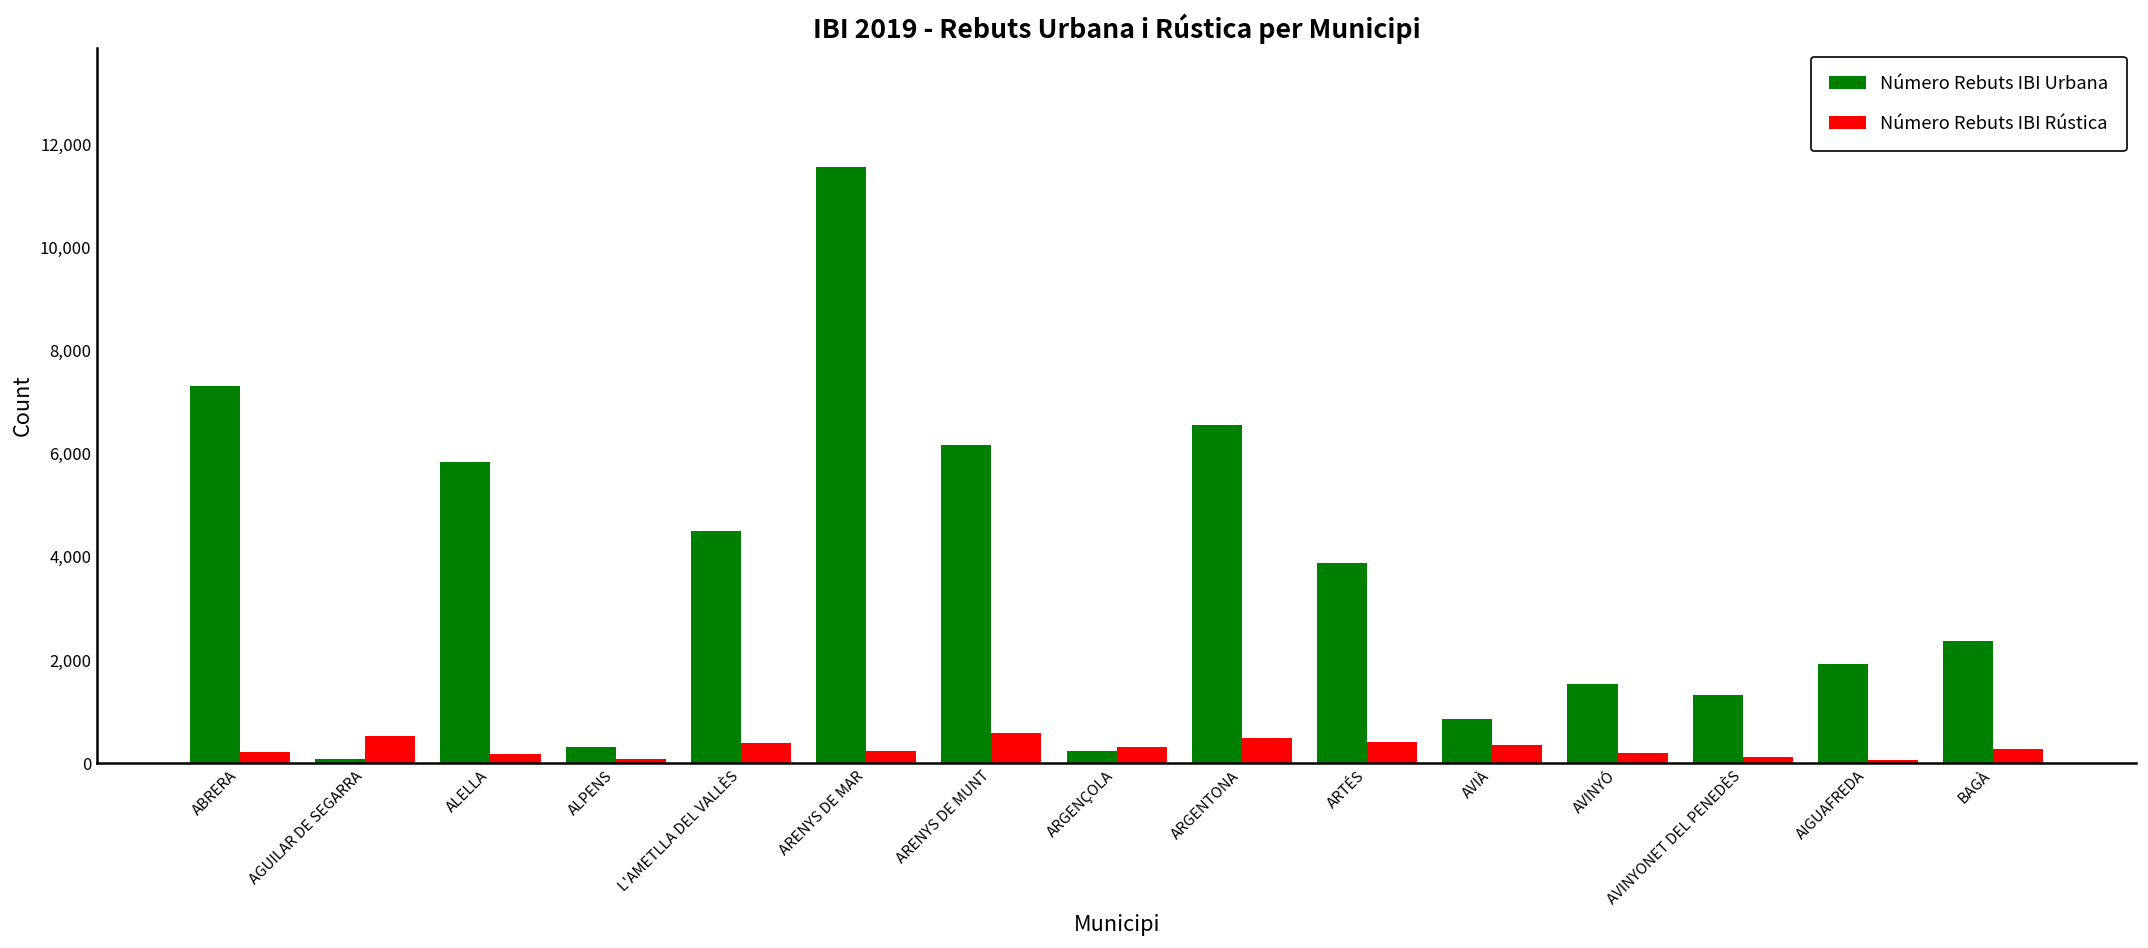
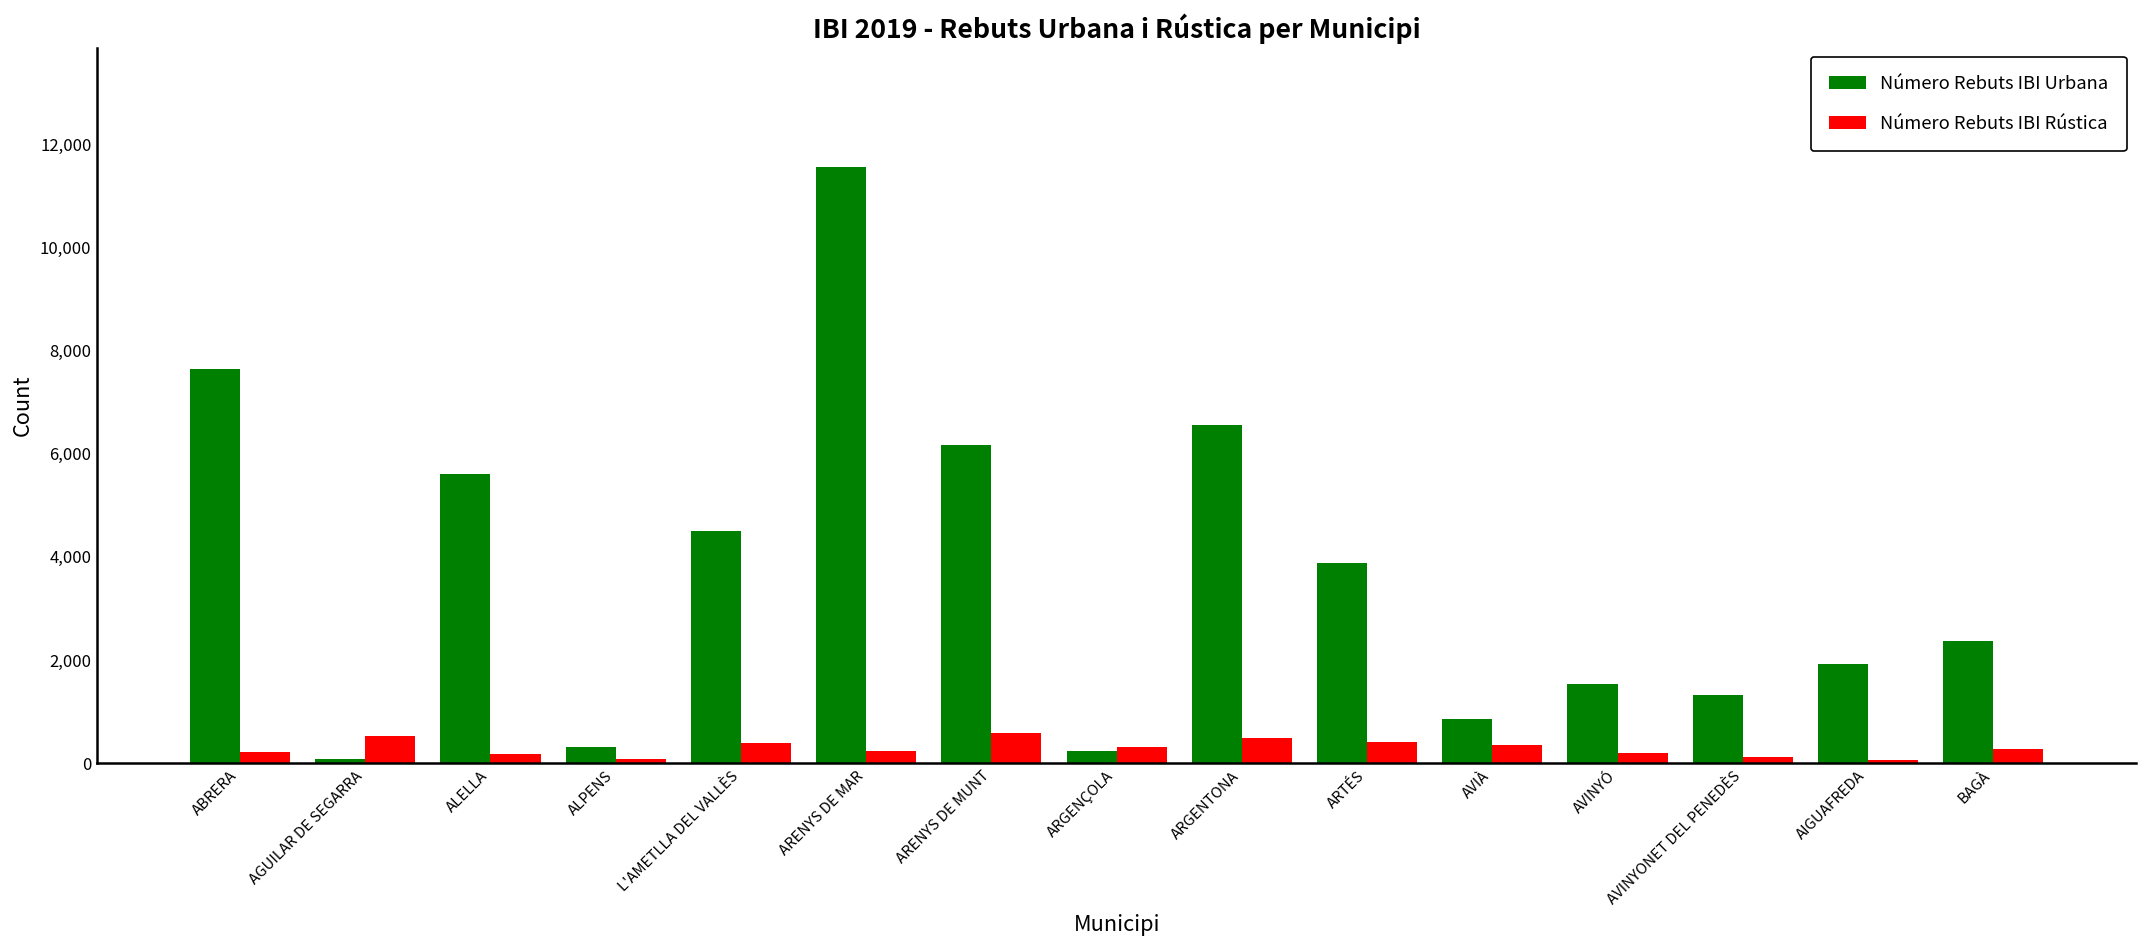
Número Rebuts IBI Urbana, ABRERA: 7,300 -> 7,600
Número Rebuts IBI Urbana, ALELLA: 5,800 -> 5,600
